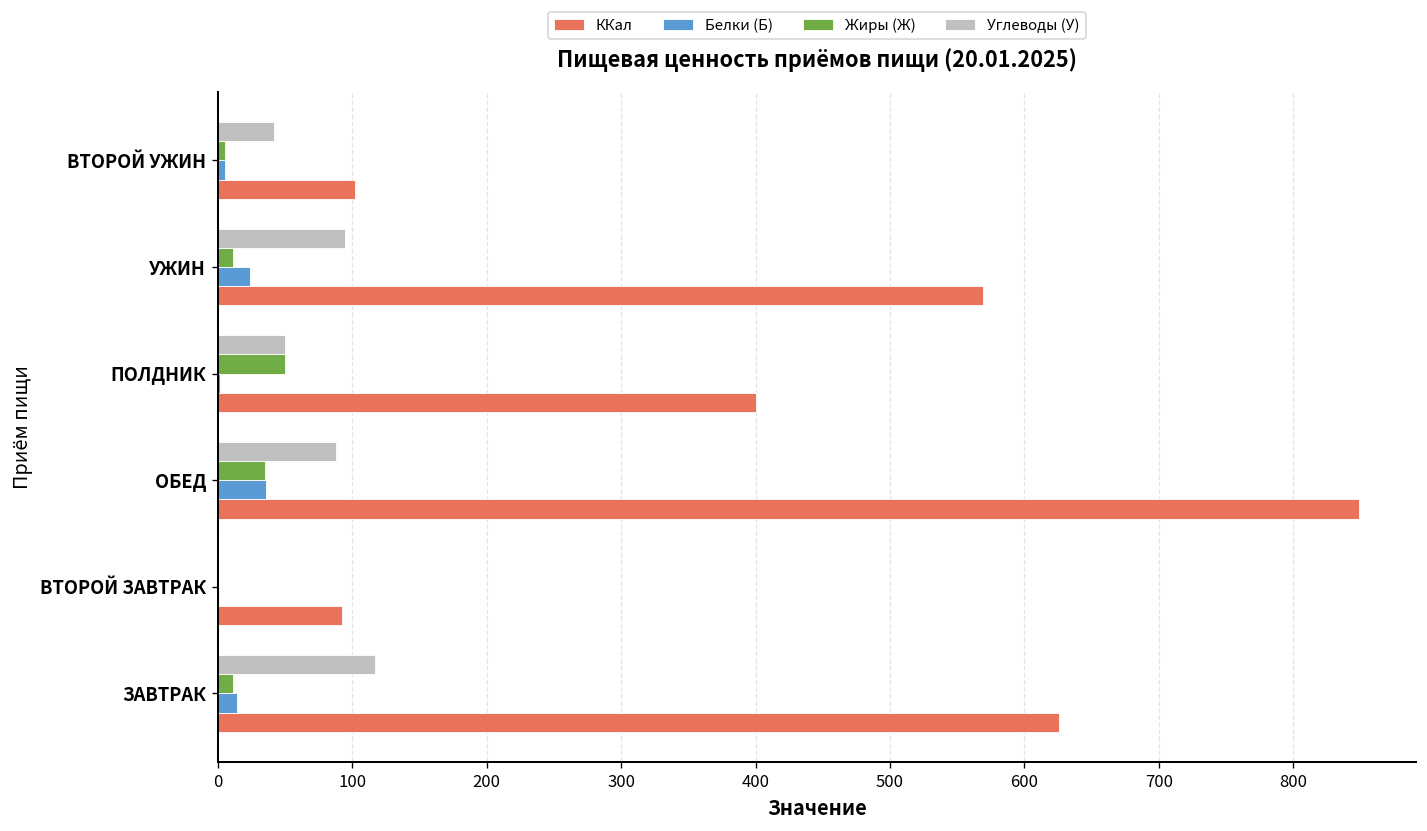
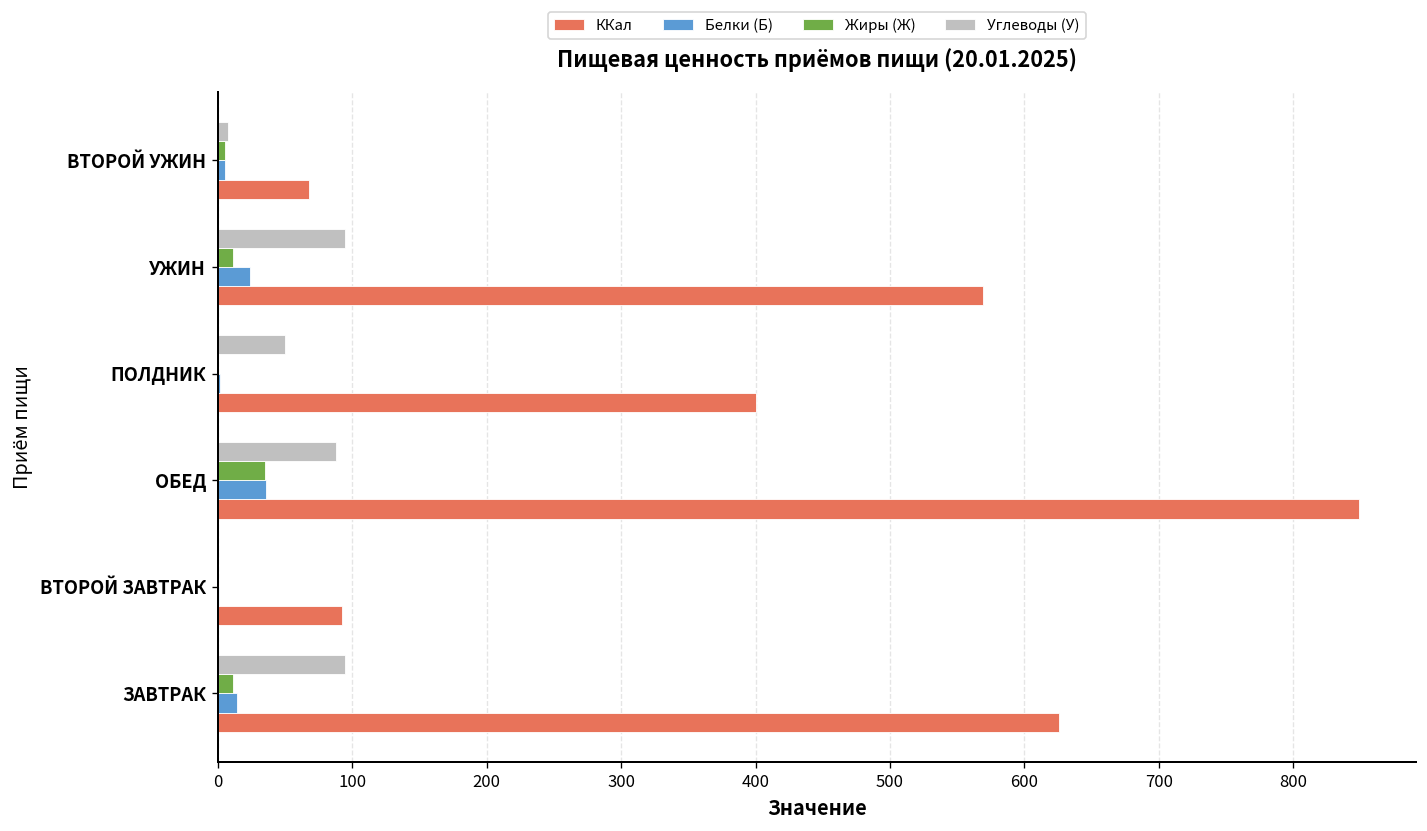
Углеводы (У), ВТОРОЙ УЖИН: 42 -> 7
ККал, ВТОРОЙ УЖИН: 102 -> 68
Жиры (Ж), ПОЛДНИК: 50 -> 0
Углеводы (У), ЗАВТРАК: 117 -> 94
